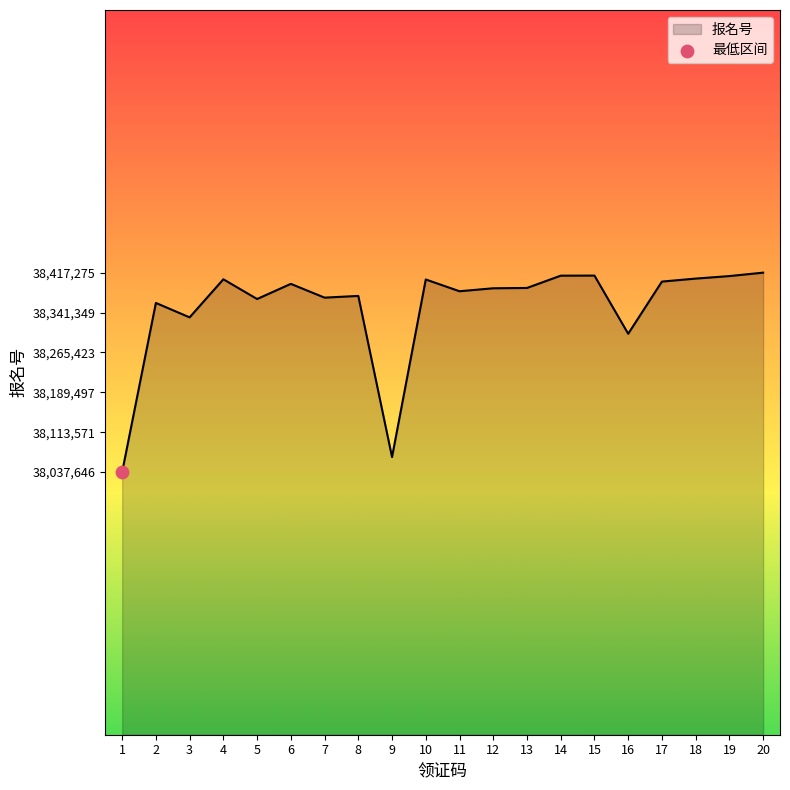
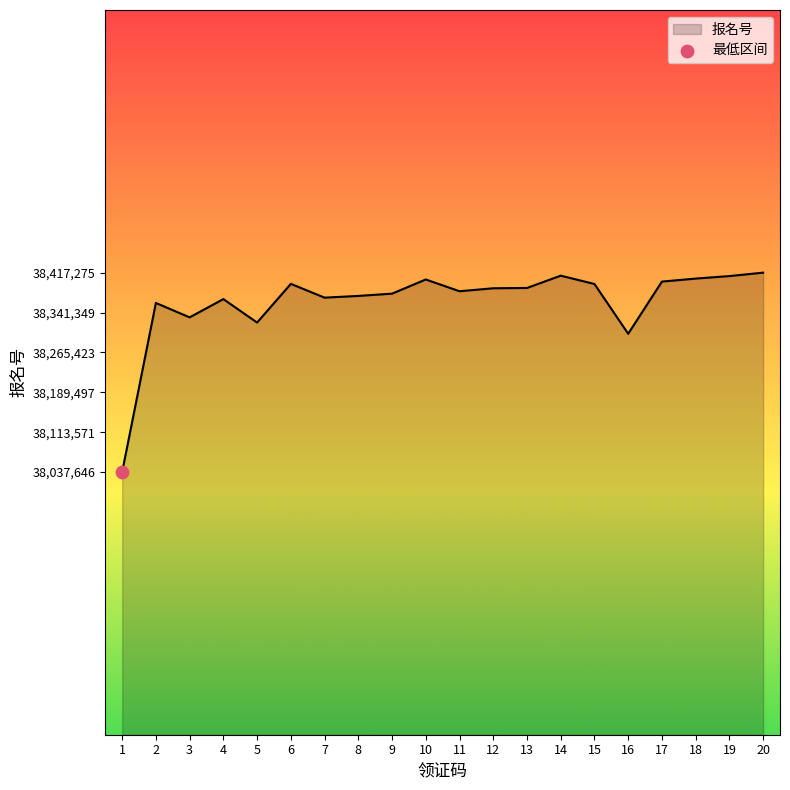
报名号, 4: 38,400,000 -> 38,370,000
报名号, 5: 38,370,000 -> 38,320,000
报名号, 9: 38,070,000 -> 38,380,000
报名号, 15: 38,410,000 -> 38,400,000
